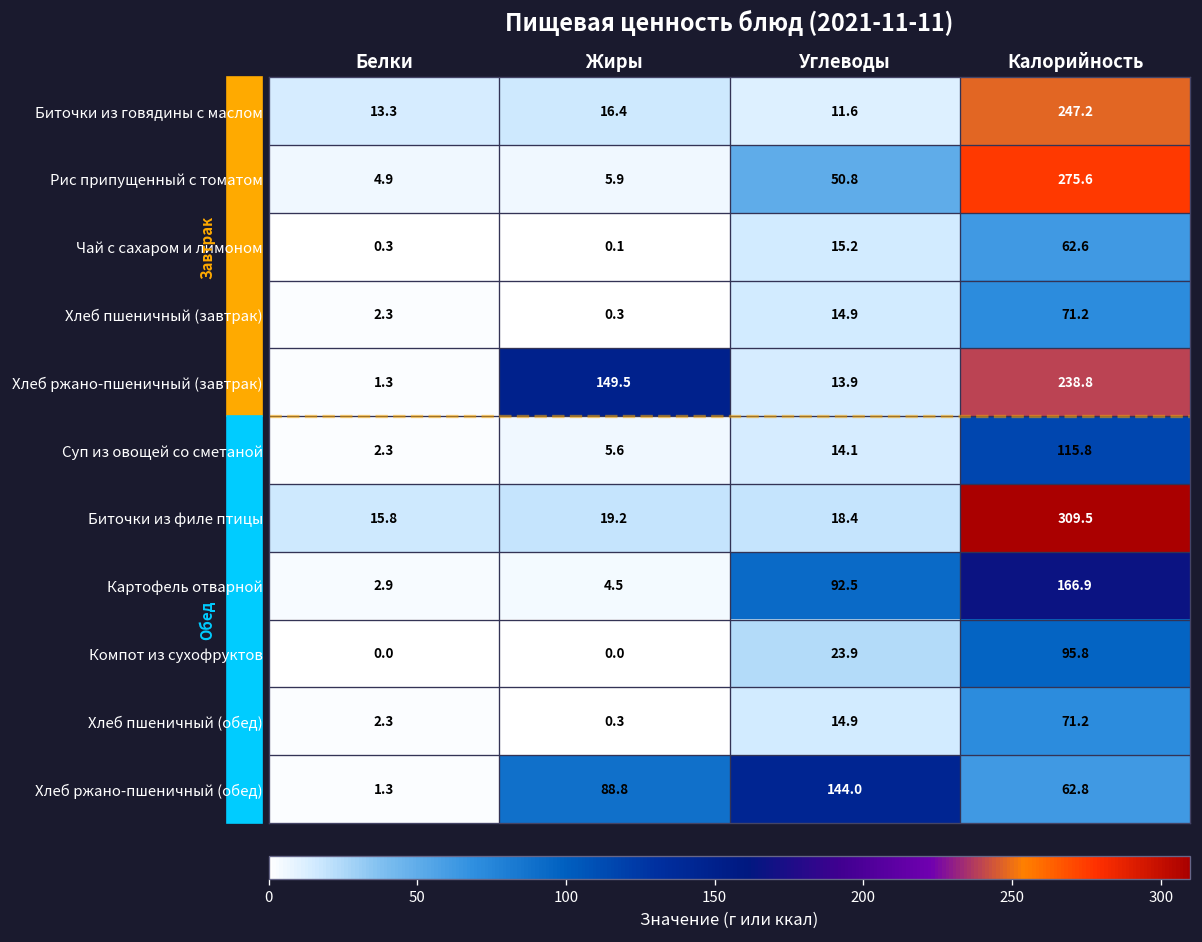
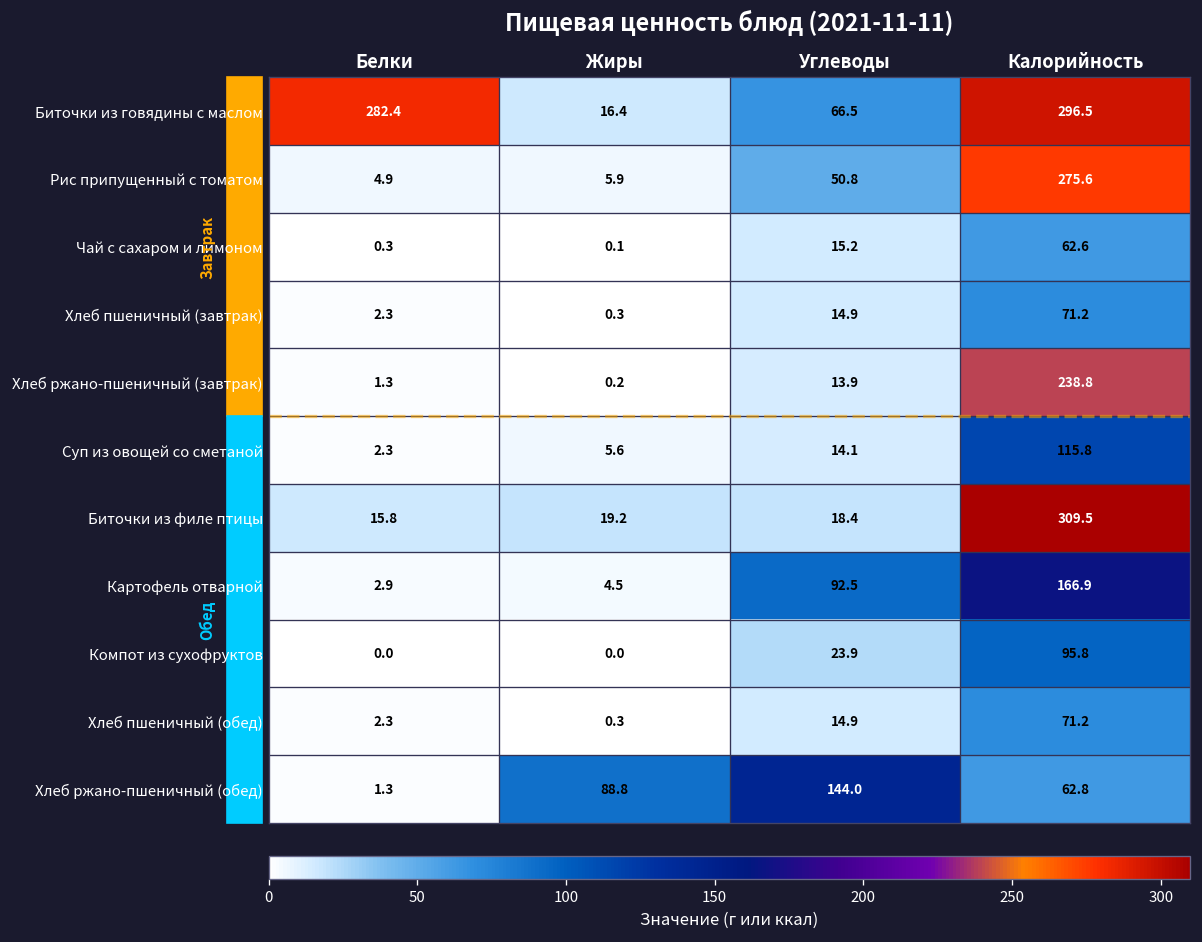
Биточки из говядины с маслом, Белки: 13.3 -> 282.4
Биточки из говядины с маслом, Углеводы: 11.6 -> 66.5
Биточки из говядины с маслом, Калорийность: 247.2 -> 296.5
Хлеб ржано-пшеничный (завтрак), Жиры: 149.5 -> 0.2
